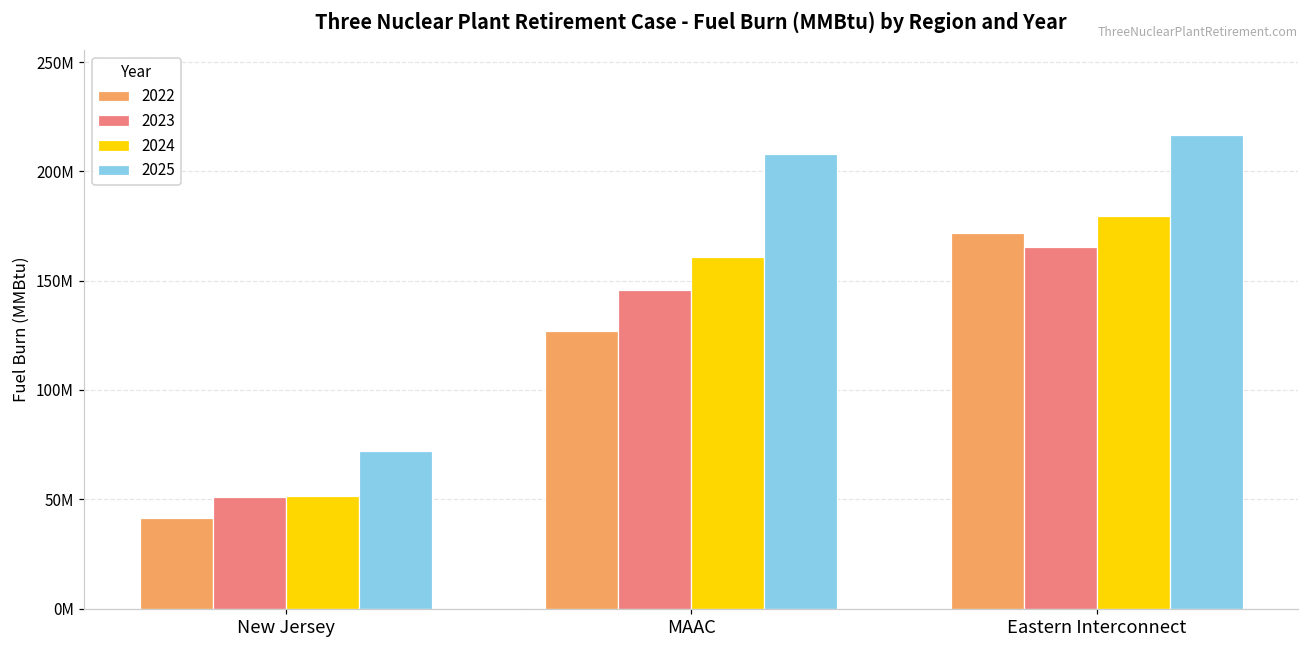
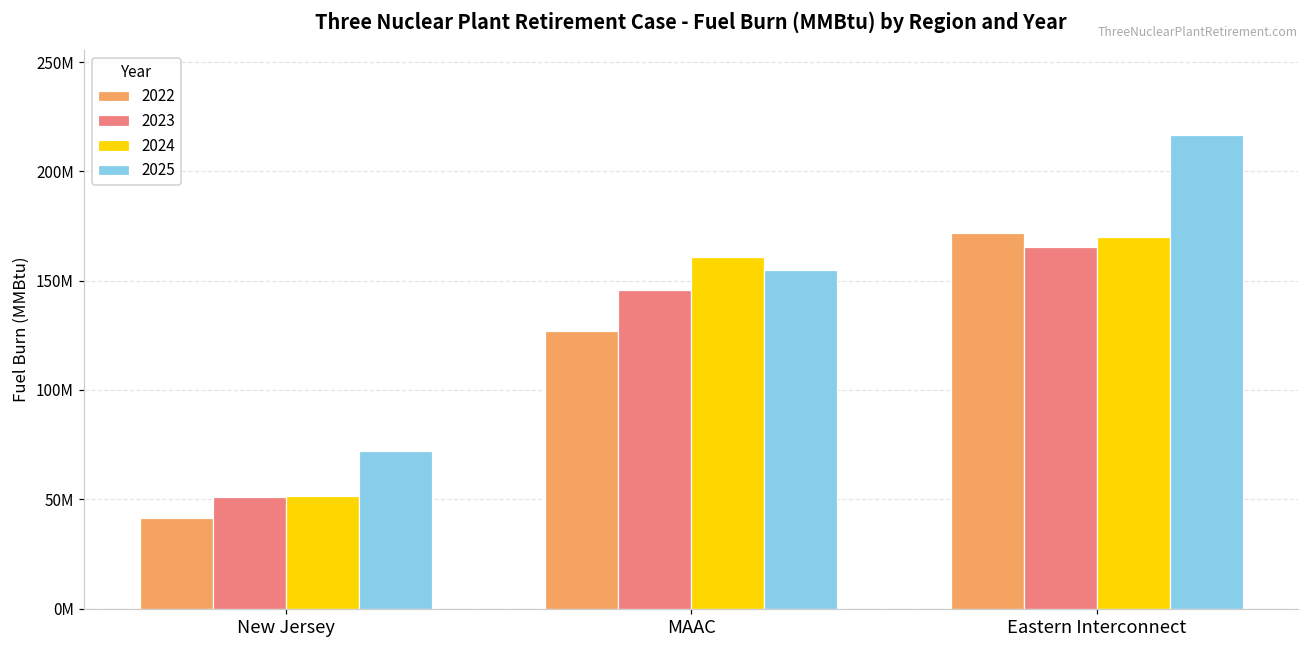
2025, MAAC: 208000000 -> 155000000
2024, Eastern Interconnect: 179000000 -> 170000000
